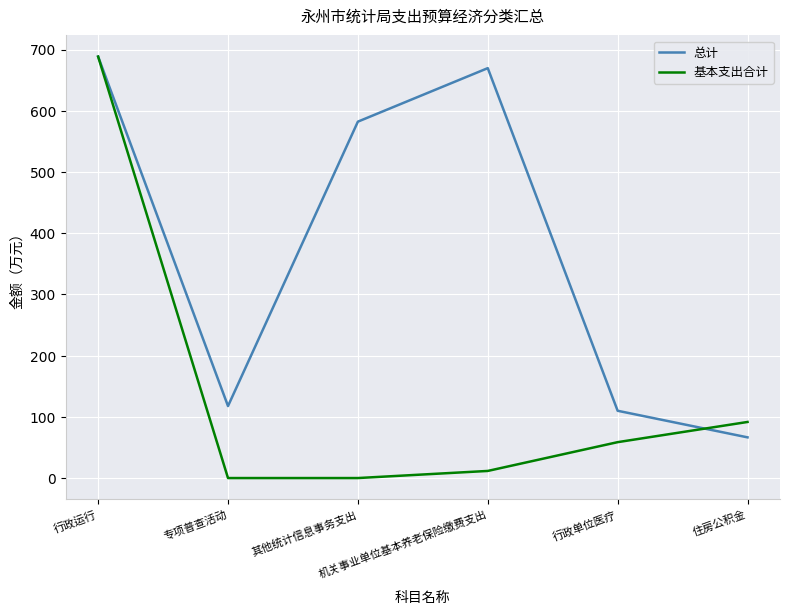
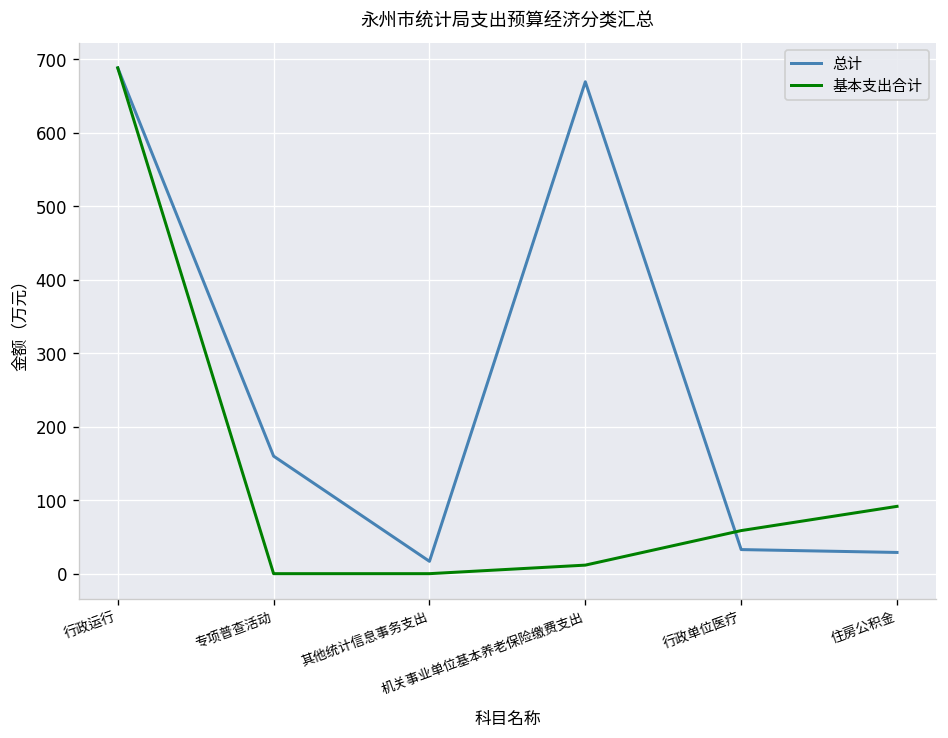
总计, 专项普查活动: 120 -> 160
总计, 其他统计信息事务支出: 580 -> 20
总计, 行政单位医疗: 110 -> 30
总计, 住房公积金: 70 -> 30
